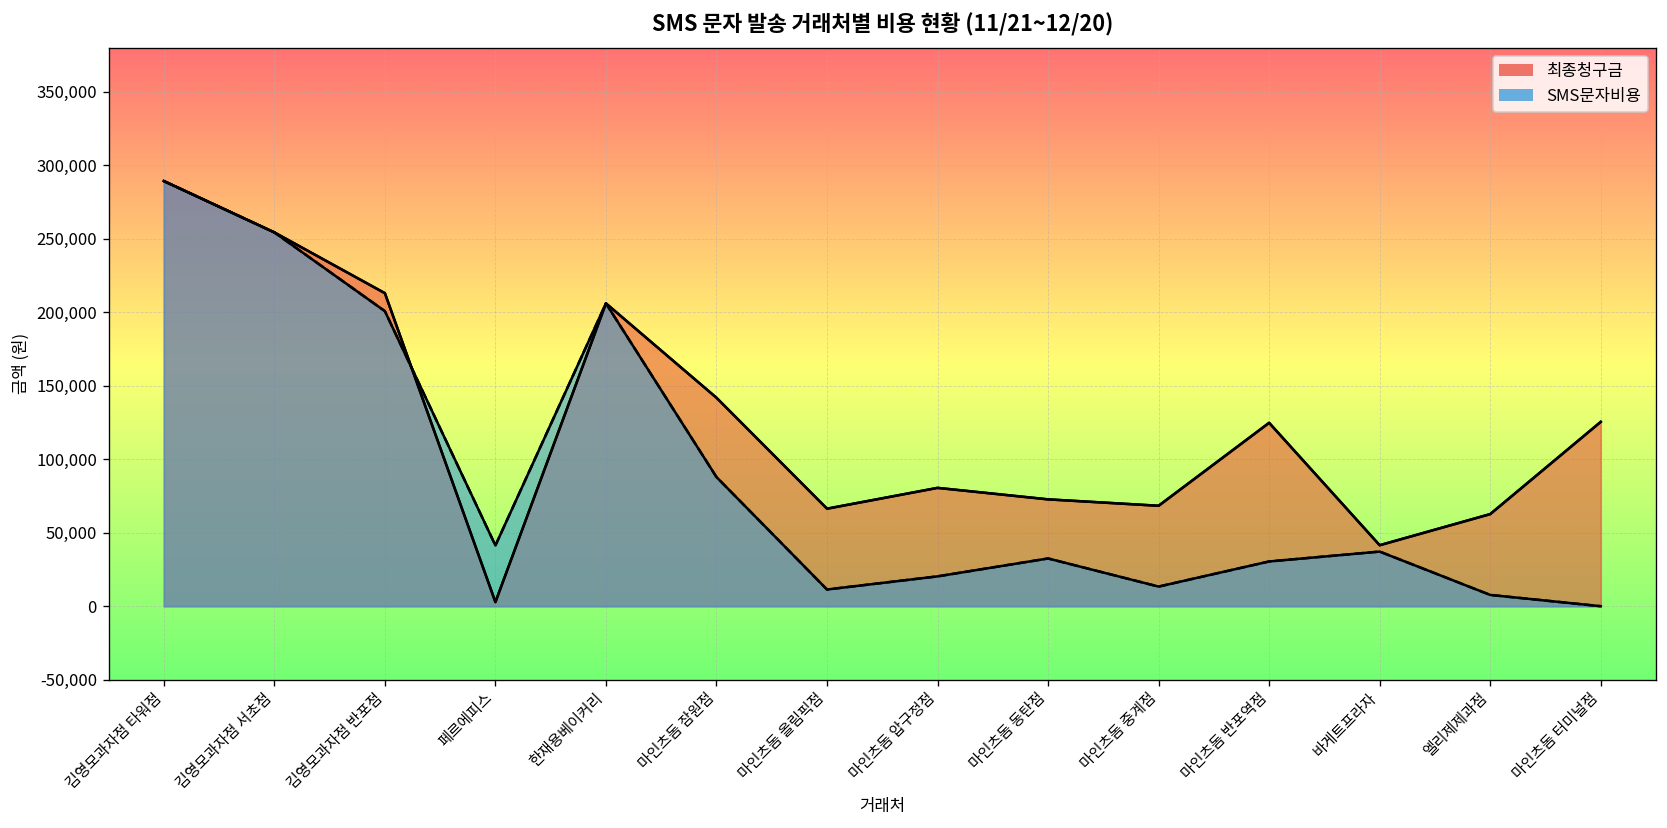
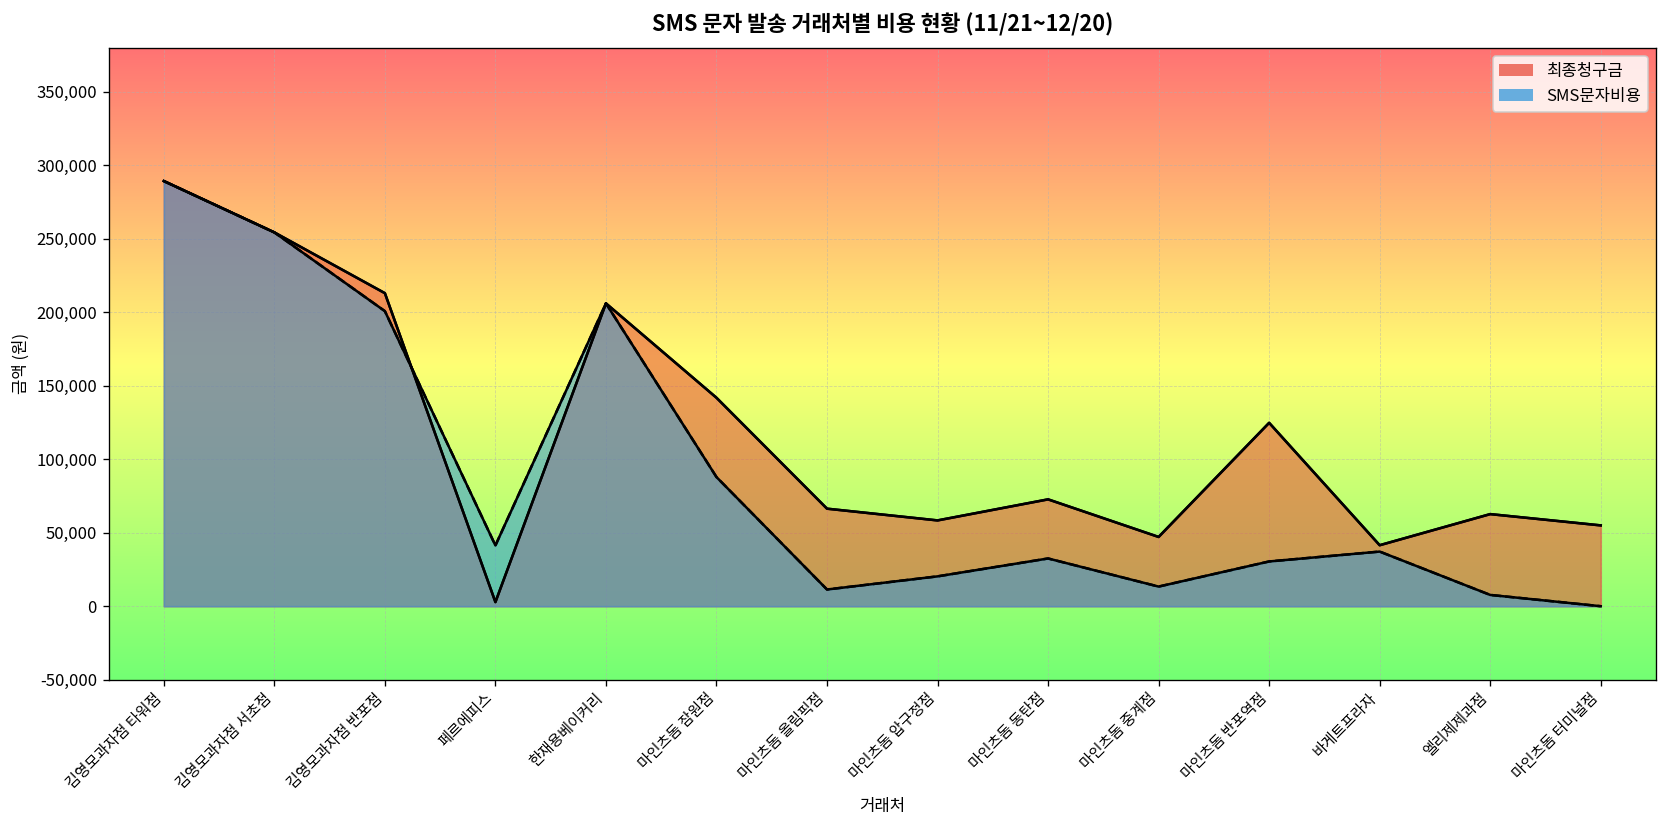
최종청구금, 마인츠돔 압구정점: 81,000 -> 58,000
최종청구금, 마인츠돔 중계점: 68,000 -> 47,000
최종청구금, 마인츠돔 터미널점: 125,000 -> 55,000
